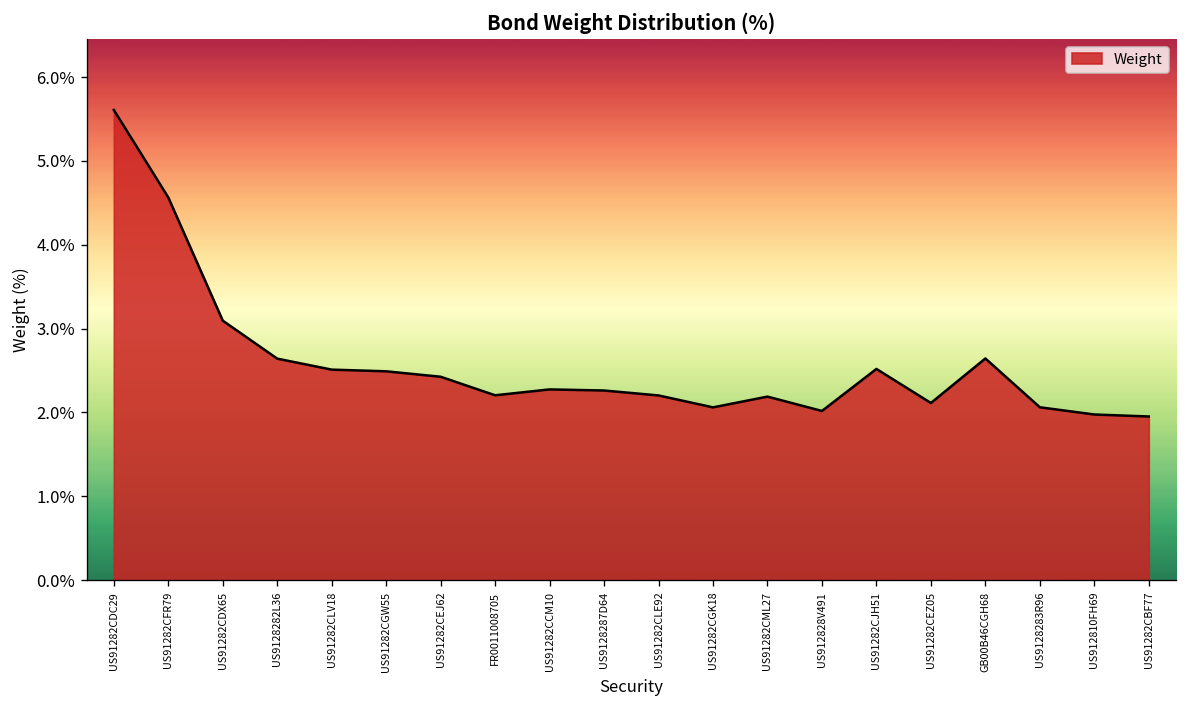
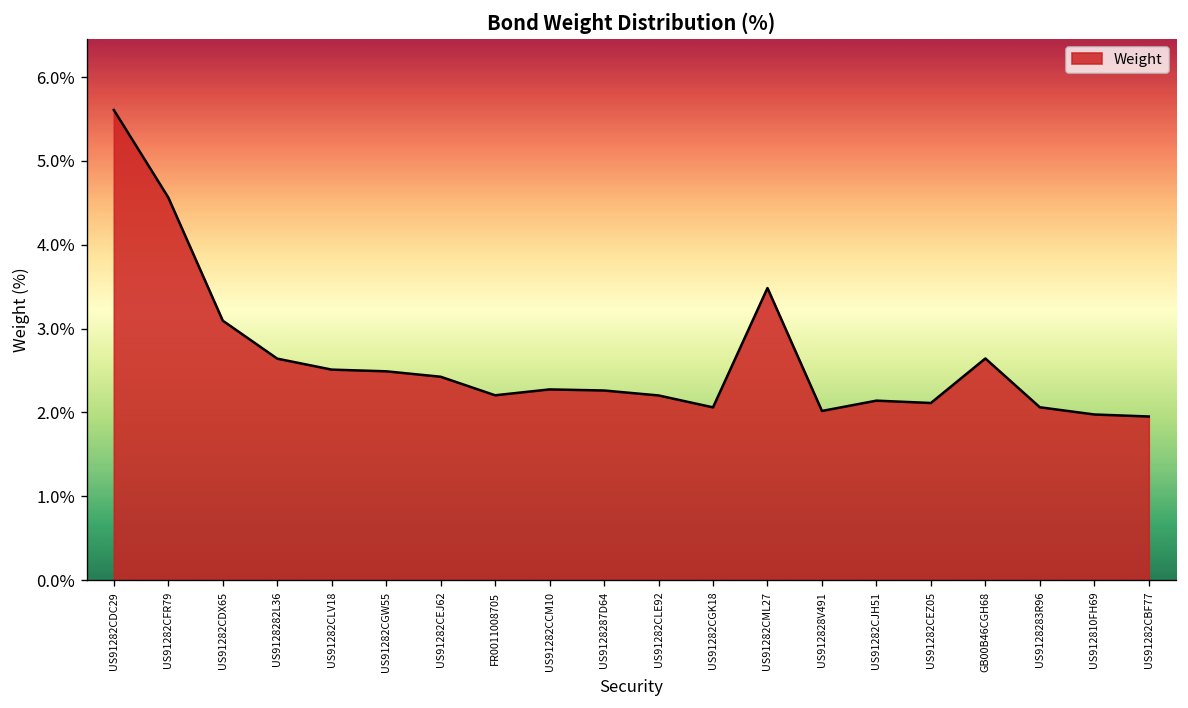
US91282CML27: 2.2% -> 3.5%
US91282CJH51: 2.5% -> 2.1%
